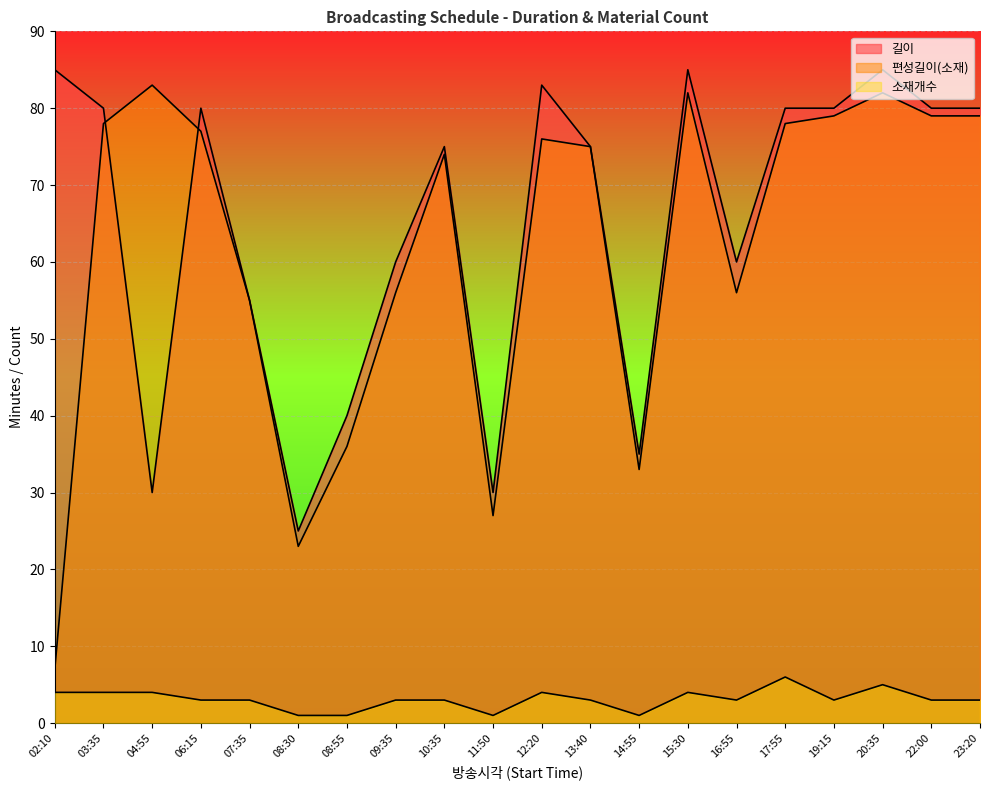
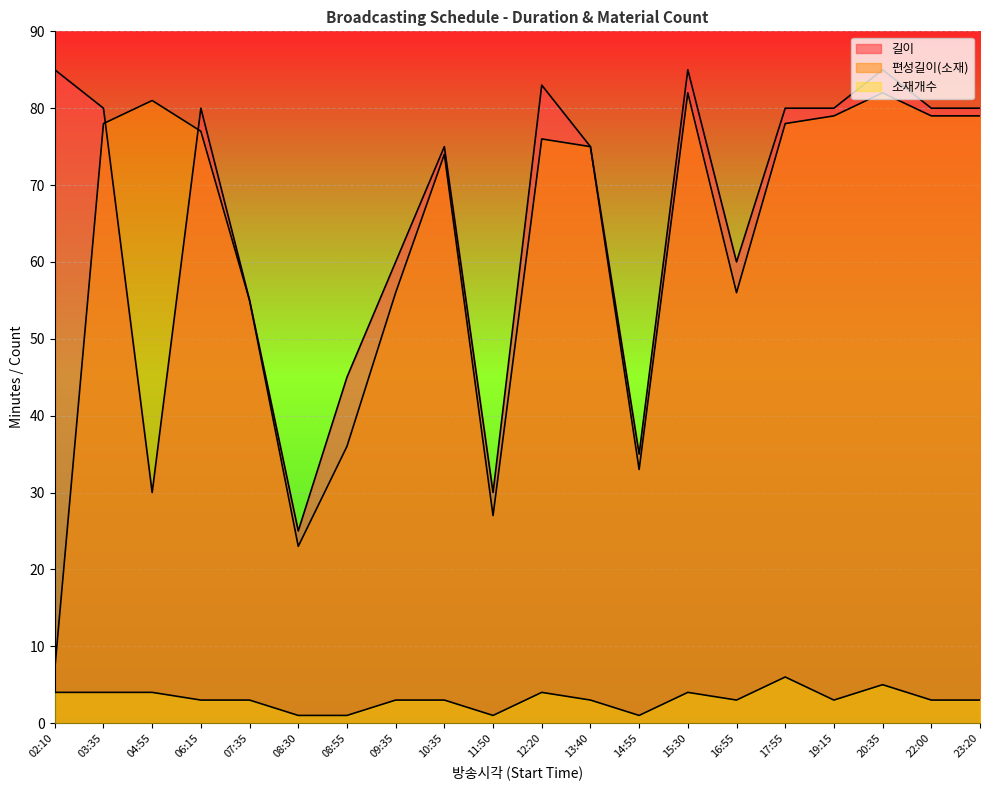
편성길이(소재), 04:55: 83 -> 81
길이, 08:55: 40 -> 45
